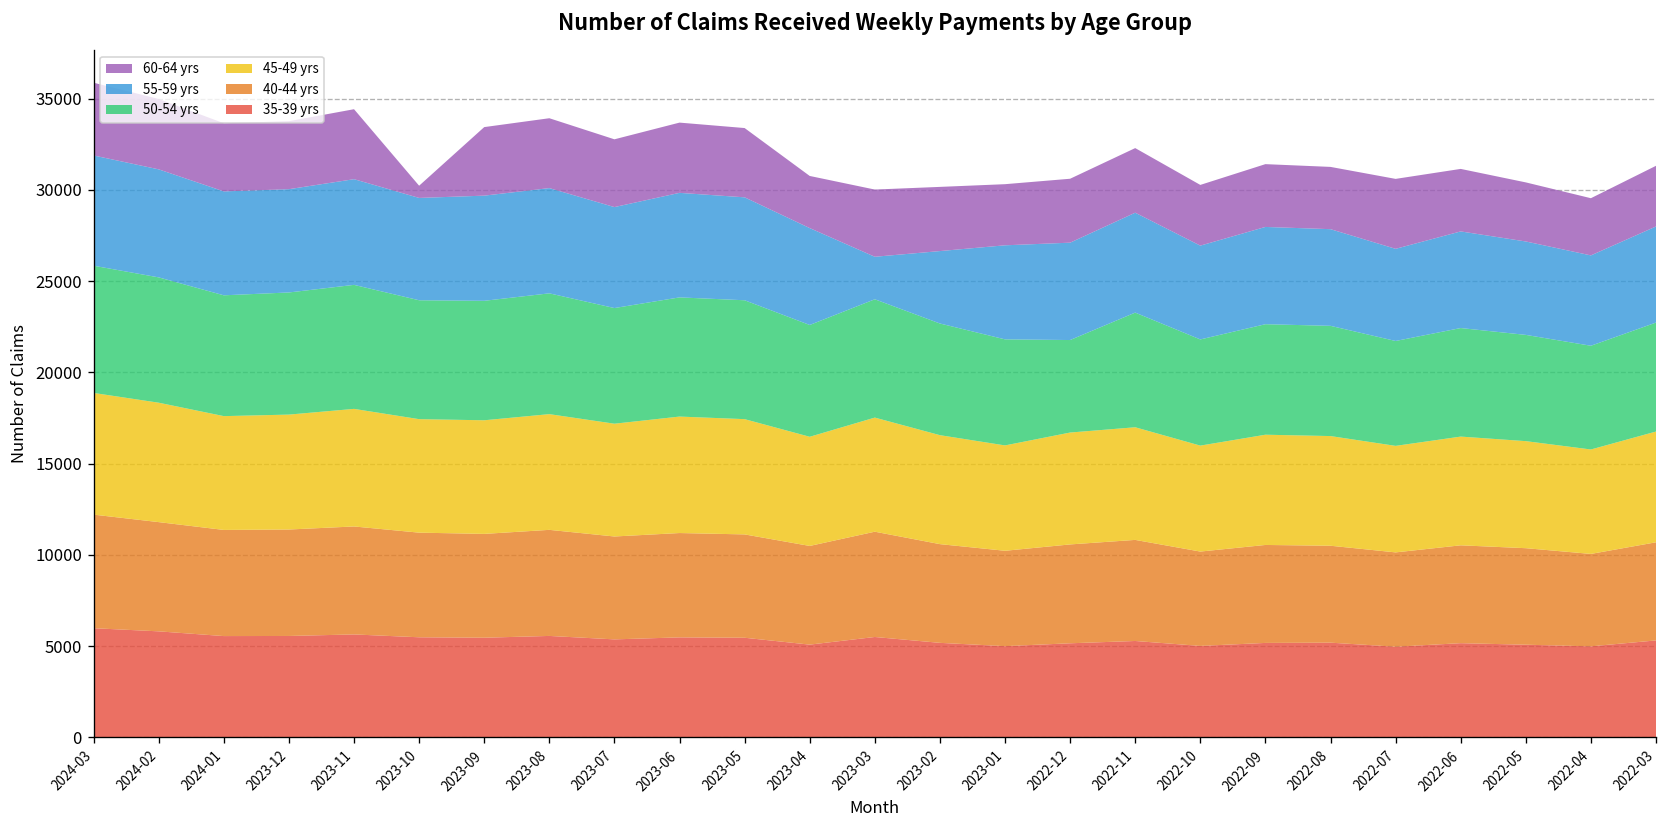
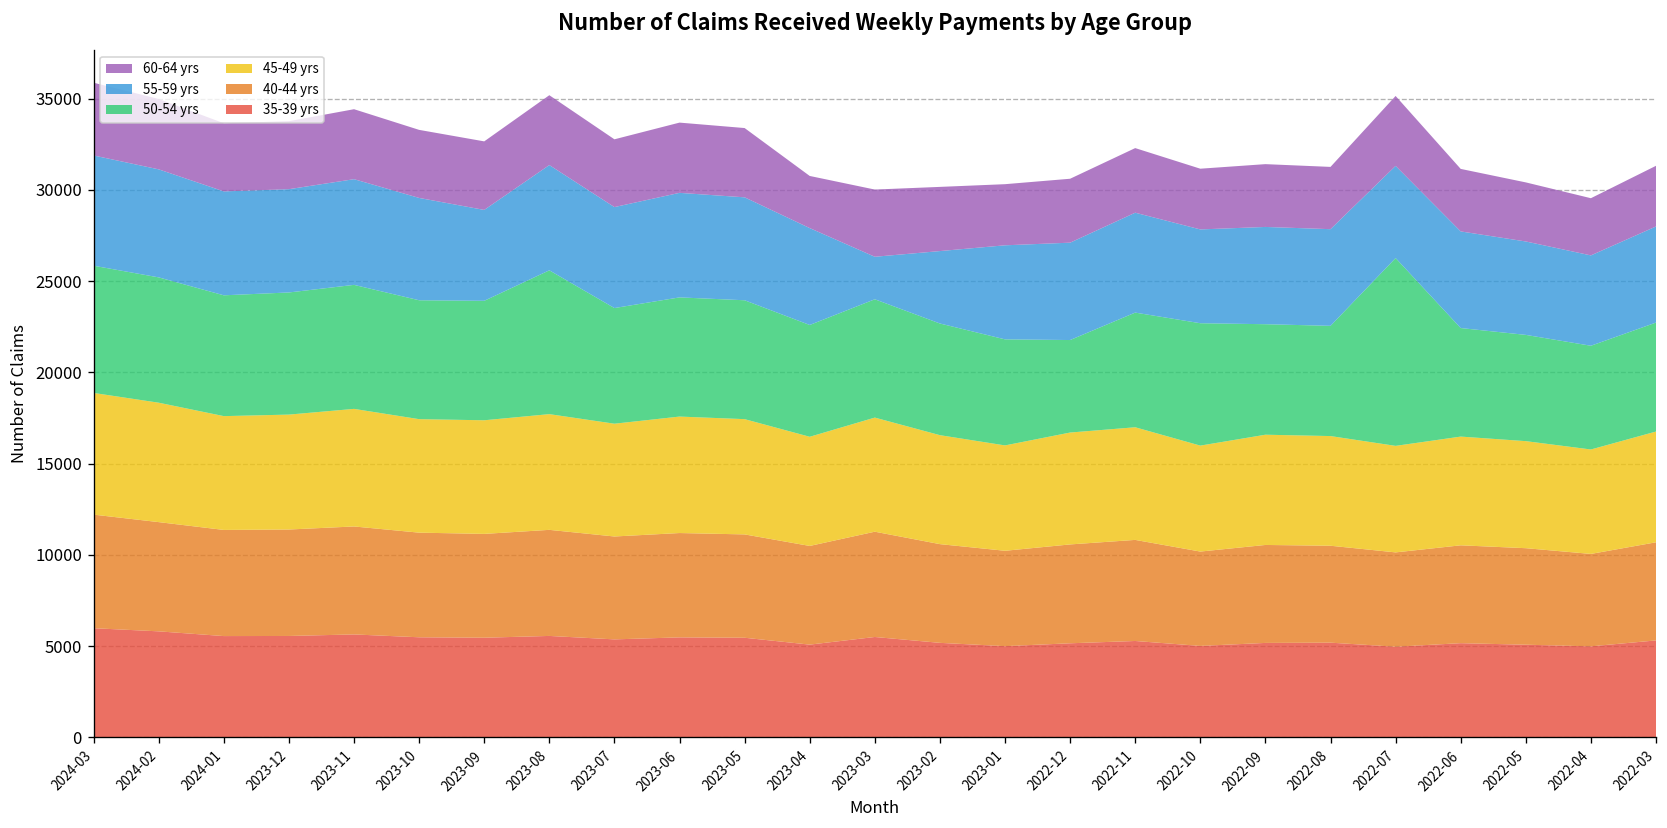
60-64 yrs, 2023-10: 700 -> 3700
55-59 yrs, 2023-09: 5800 -> 5000
50-54 yrs, 2023-08: 6600 -> 7900
50-54 yrs, 2022-10: 5800 -> 6700
50-54 yrs, 2022-07: 5700 -> 10300
